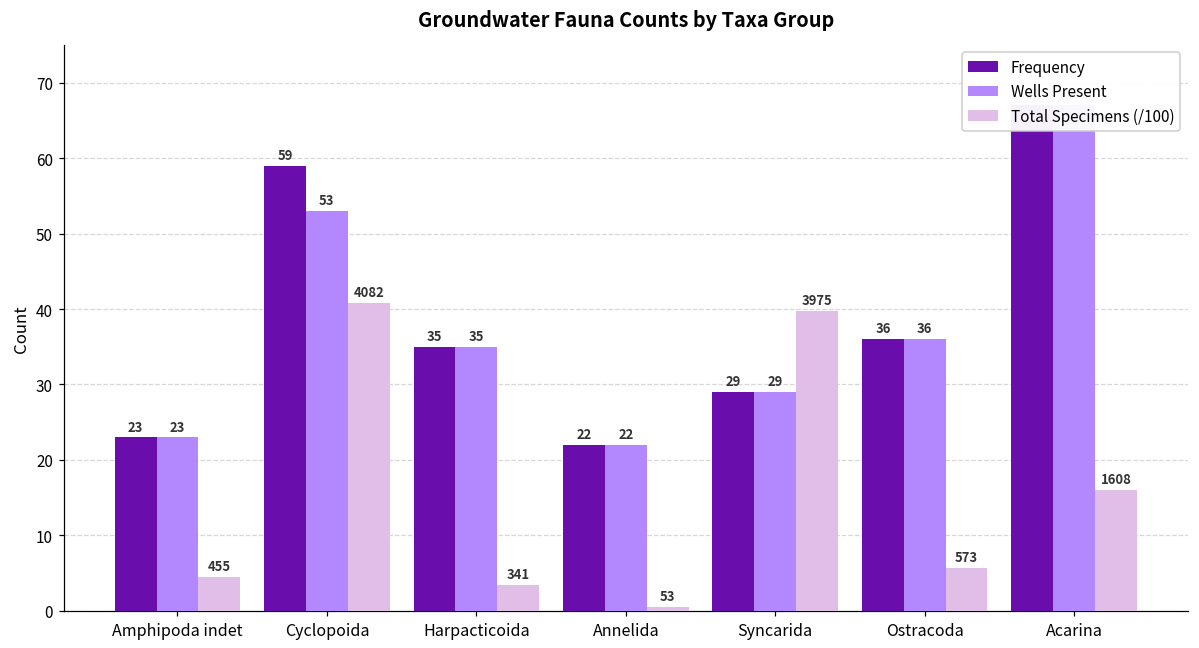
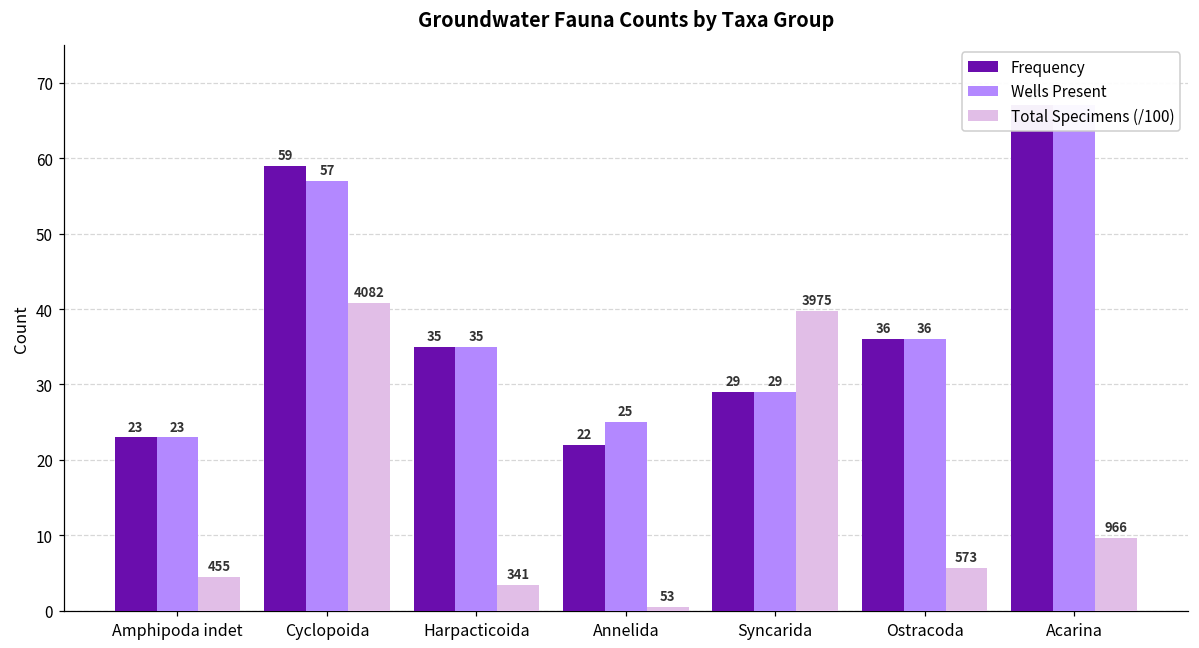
Wells Present, Cyclopoida: 53 -> 57
Wells Present, Annelida: 22 -> 25
Total Specimens (/100), Acarina: 1608 -> 966
